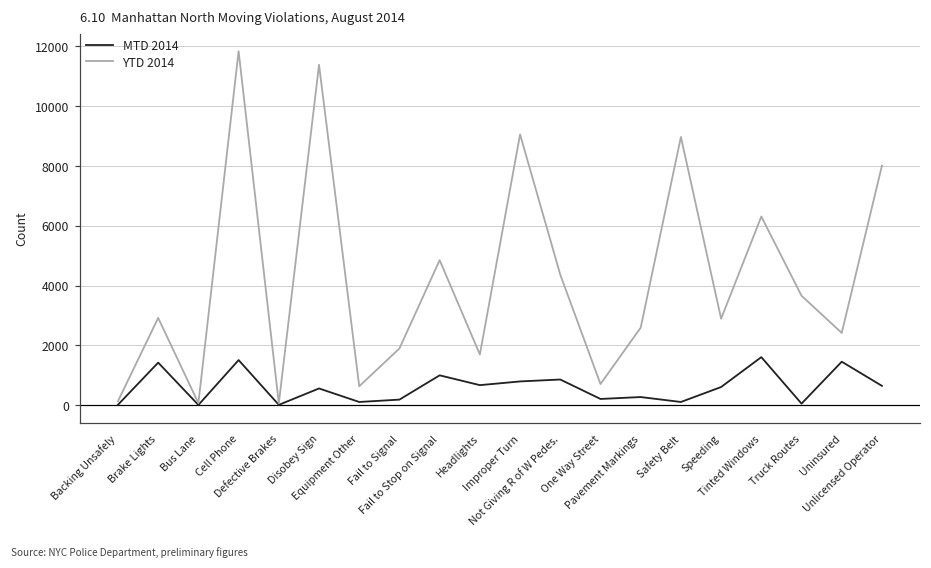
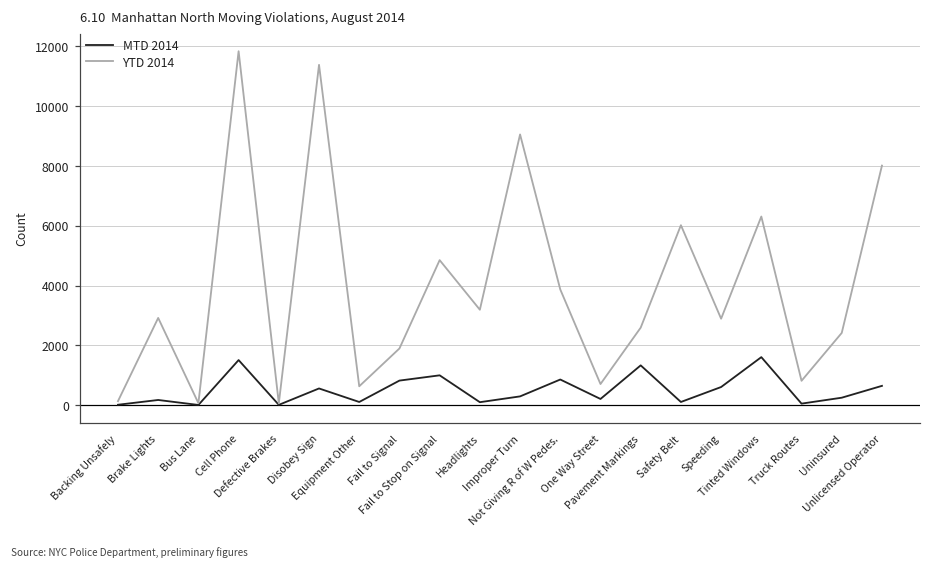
MTD 2014, Brake Lights: 1400 -> 200
MTD 2014, Fail to Signal: 200 -> 800
MTD 2014, Headlights: 700 -> 100
YTD 2014, Headlights: 1700 -> 3200
MTD 2014, Improper Turn: 800 -> 300
YTD 2014, Not Giving R of W Pedes.: 4400 -> 3900
MTD 2014, Pavement Markings: 300 -> 1300
YTD 2014, Safety Belt: 9000 -> 6000
YTD 2014, Truck Routes: 3700 -> 800
MTD 2014, Uninsured: 1500 -> 300
